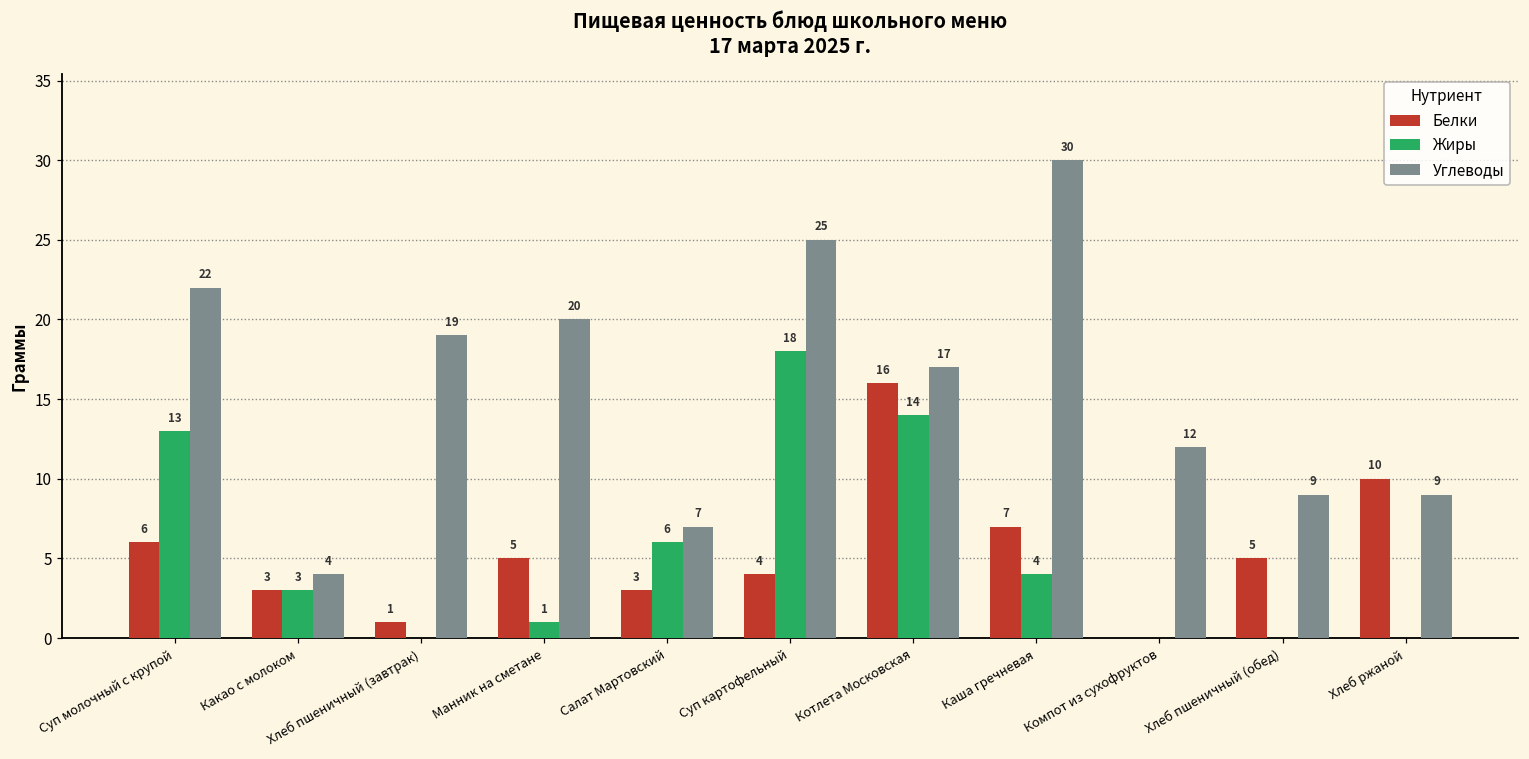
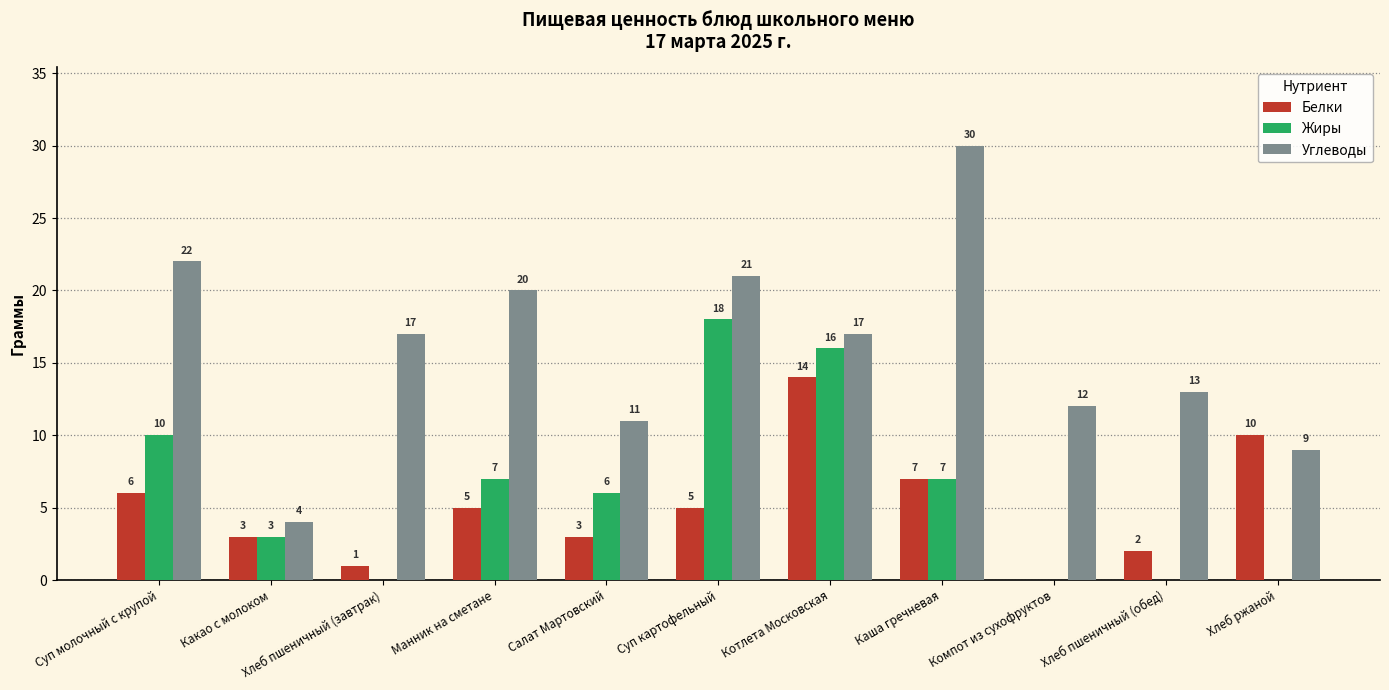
Жиры, Суп молочный с крупой: 13 -> 10
Углеводы, Хлеб пшеничный (завтрак): 19 -> 17
Жиры, Манник на сметане: 1 -> 7
Углеводы, Салат Мартовский: 7 -> 11
Белки, Суп картофельный: 4 -> 5
Углеводы, Суп картофельный: 25 -> 21
Белки, Котлета Московская: 16 -> 14
Жиры, Котлета Московская: 14 -> 16
Жиры, Каша гречневая: 4 -> 7
Белки, Хлеб пшеничный (обед): 5 -> 2
Углеводы, Хлеб пшеничный (обед): 9 -> 13
